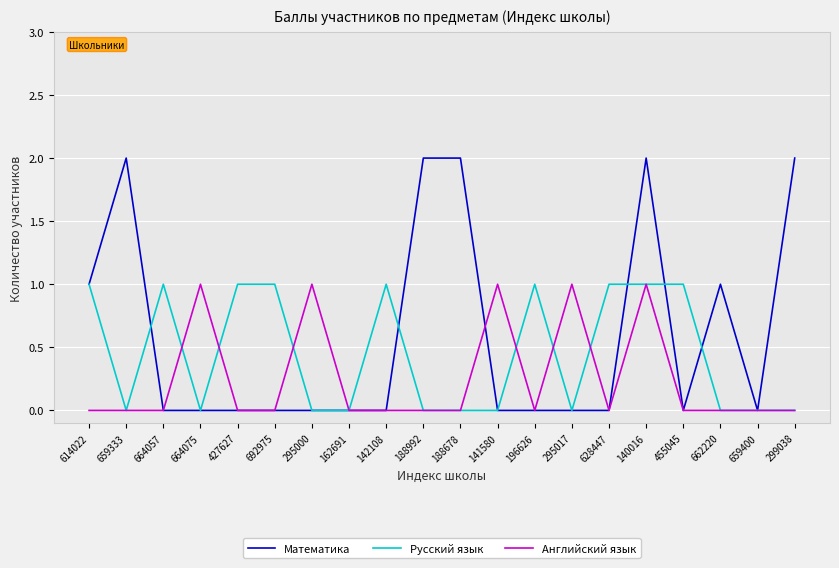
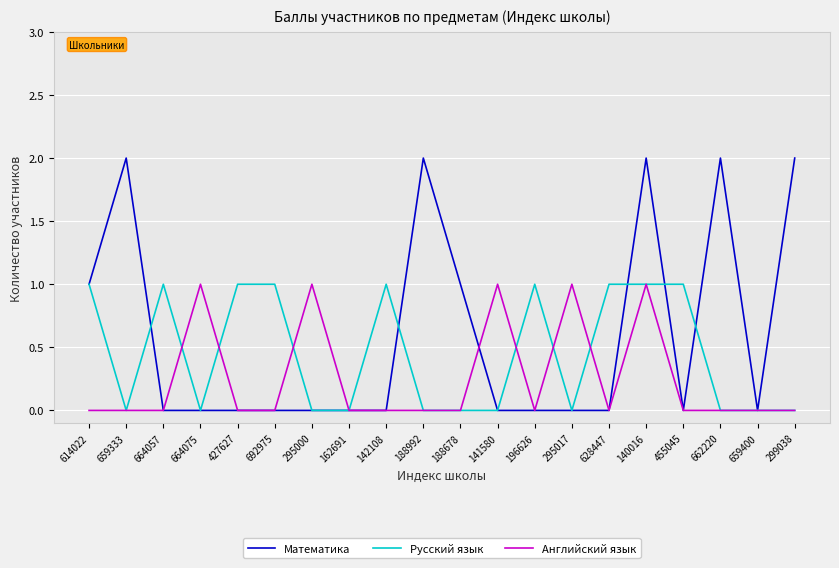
Математика, 188678: 2 -> 1
Математика, 662220: 1 -> 2
